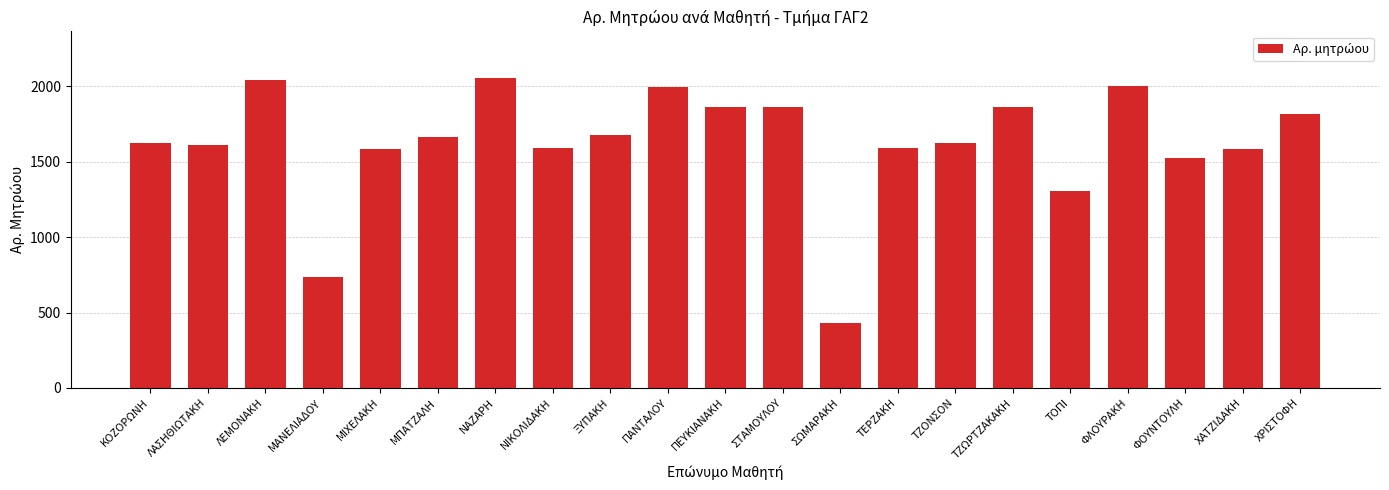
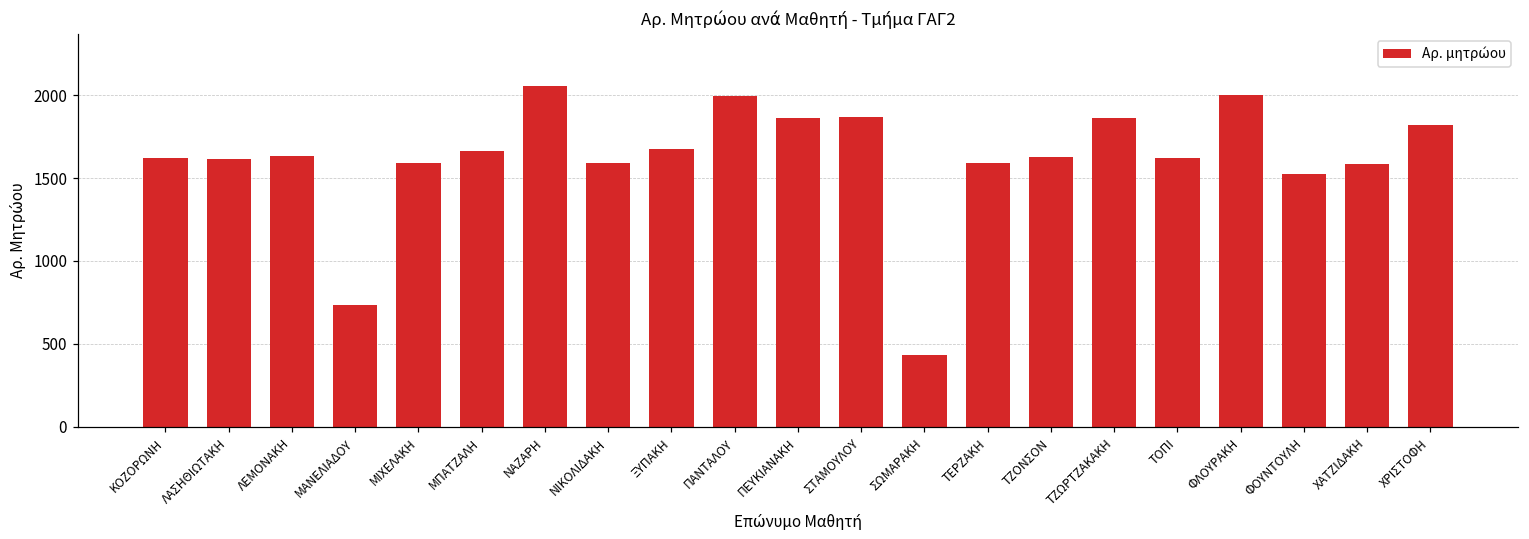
ΛΕΜΟΝΑΚΗ: 2040 -> 1630
ΤΟΠΙ: 1310 -> 1620
